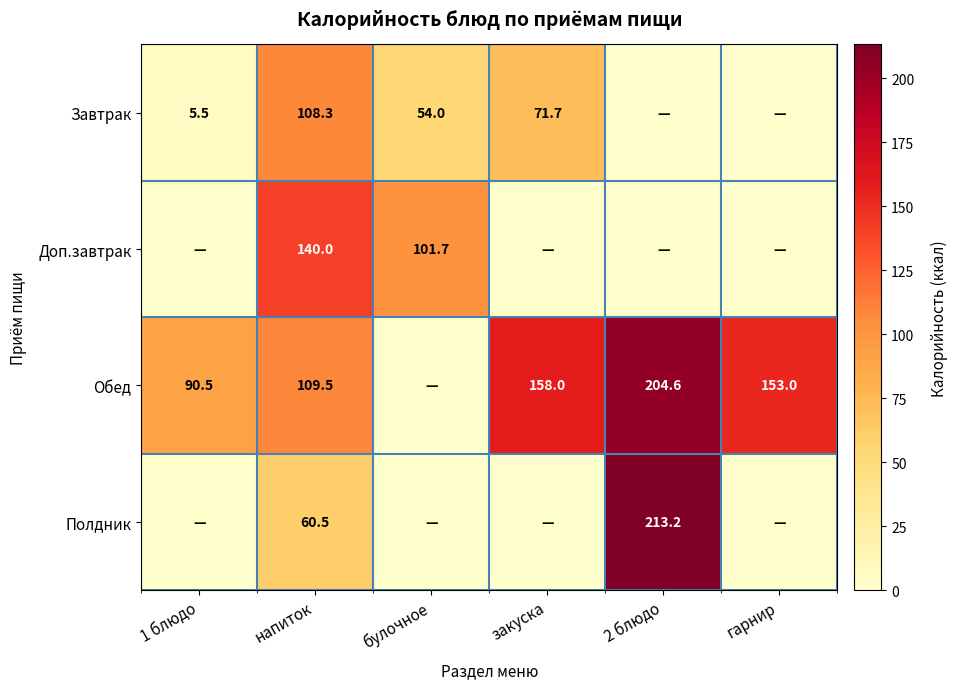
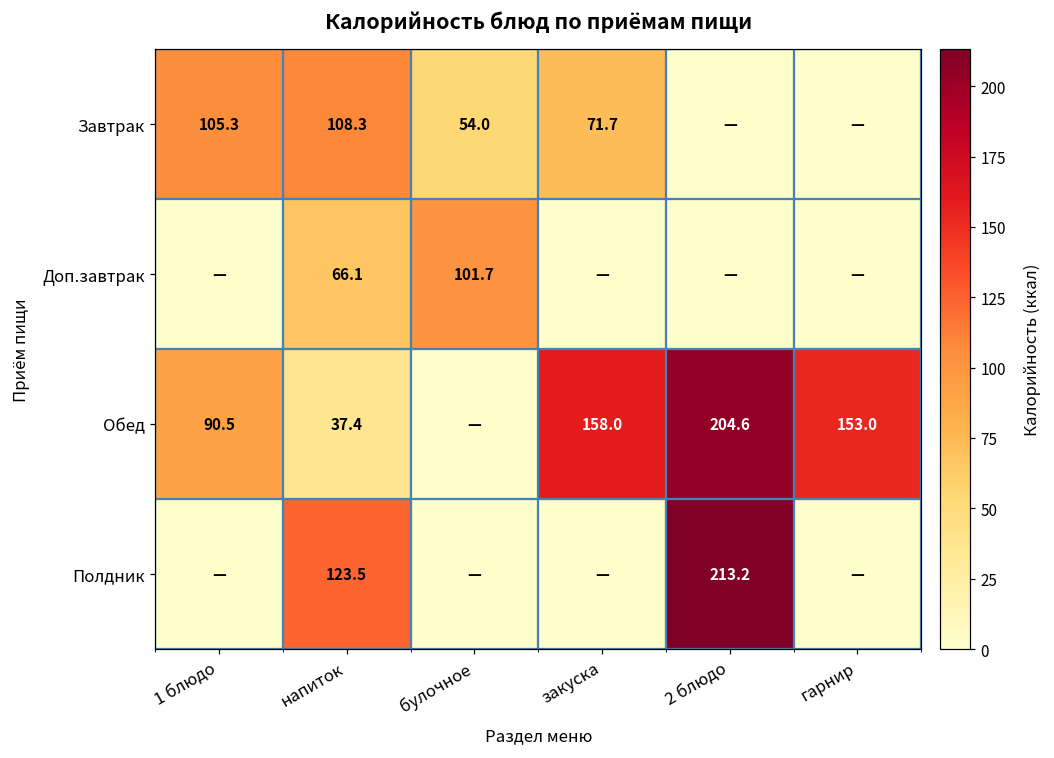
Завтрак, 1 блюдо: 5.5 -> 105.3
Доп.завтрак, напиток: 140.0 -> 66.1
Обед, напиток: 109.5 -> 37.4
Полдник, напиток: 60.5 -> 123.5
